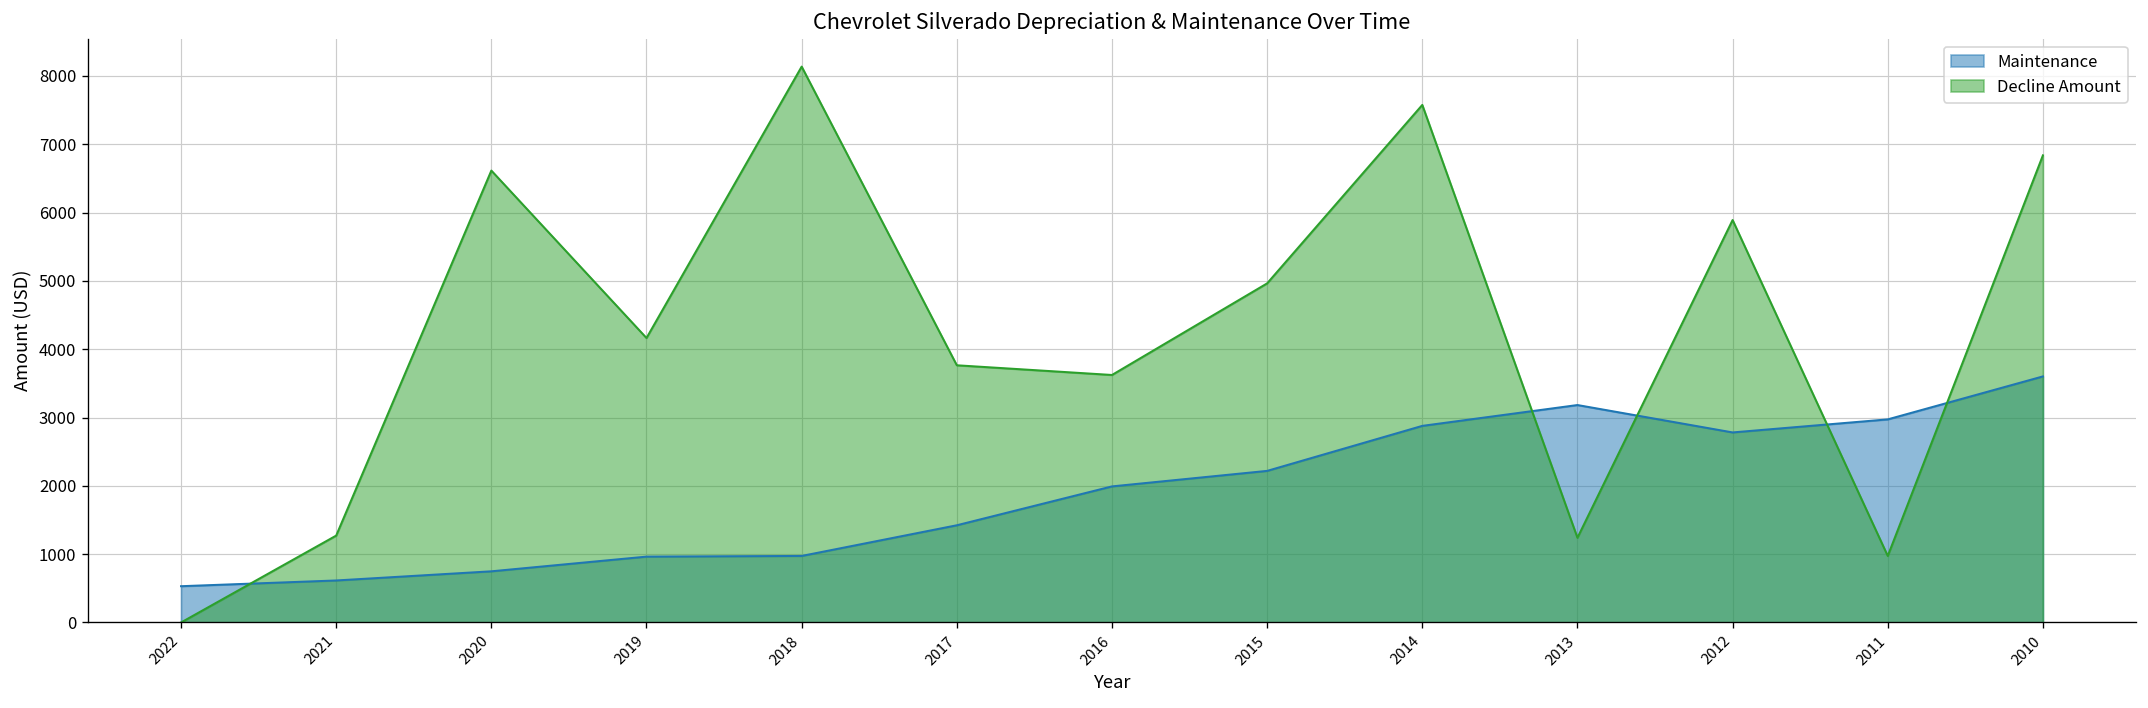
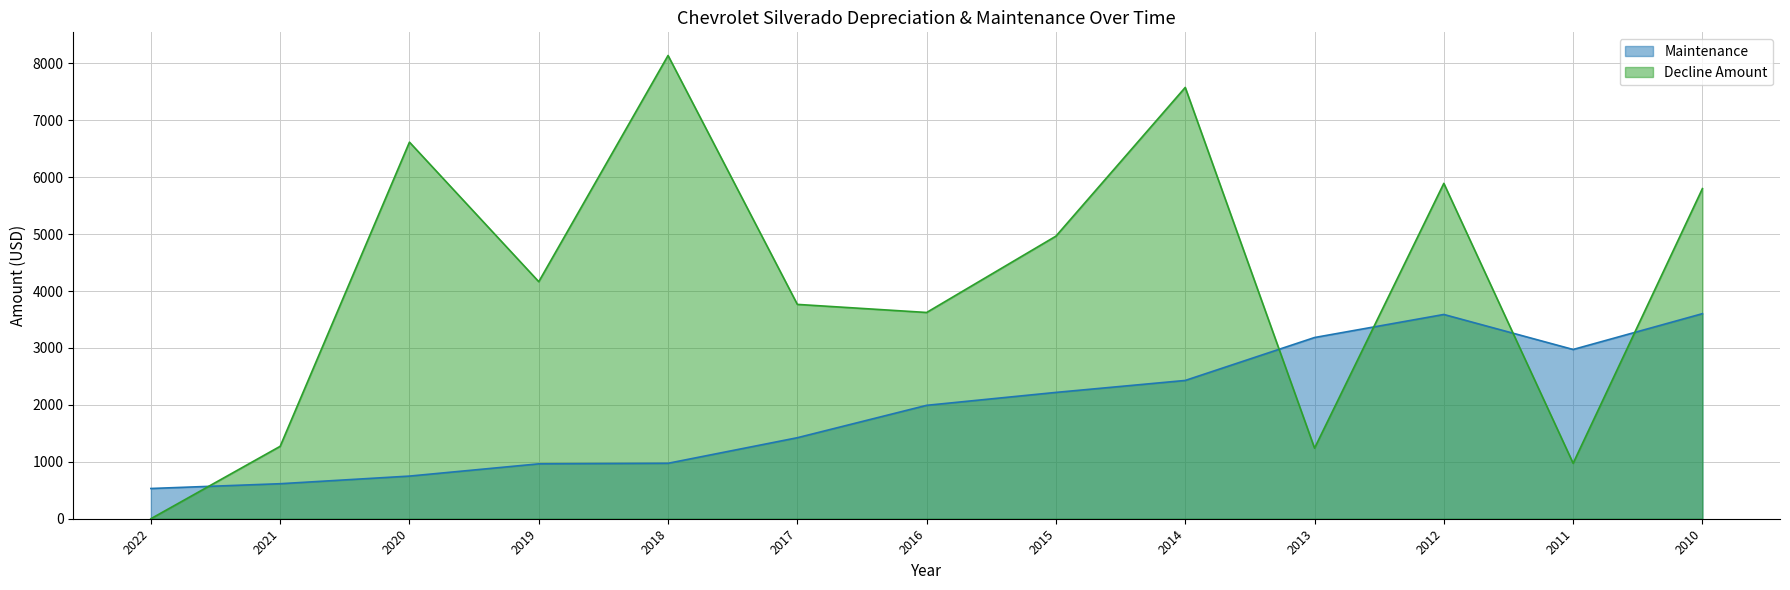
Maintenance, 2014: 2900 -> 2400
Maintenance, 2012: 2800 -> 3600
Decline Amount, 2010: 6800 -> 5800
